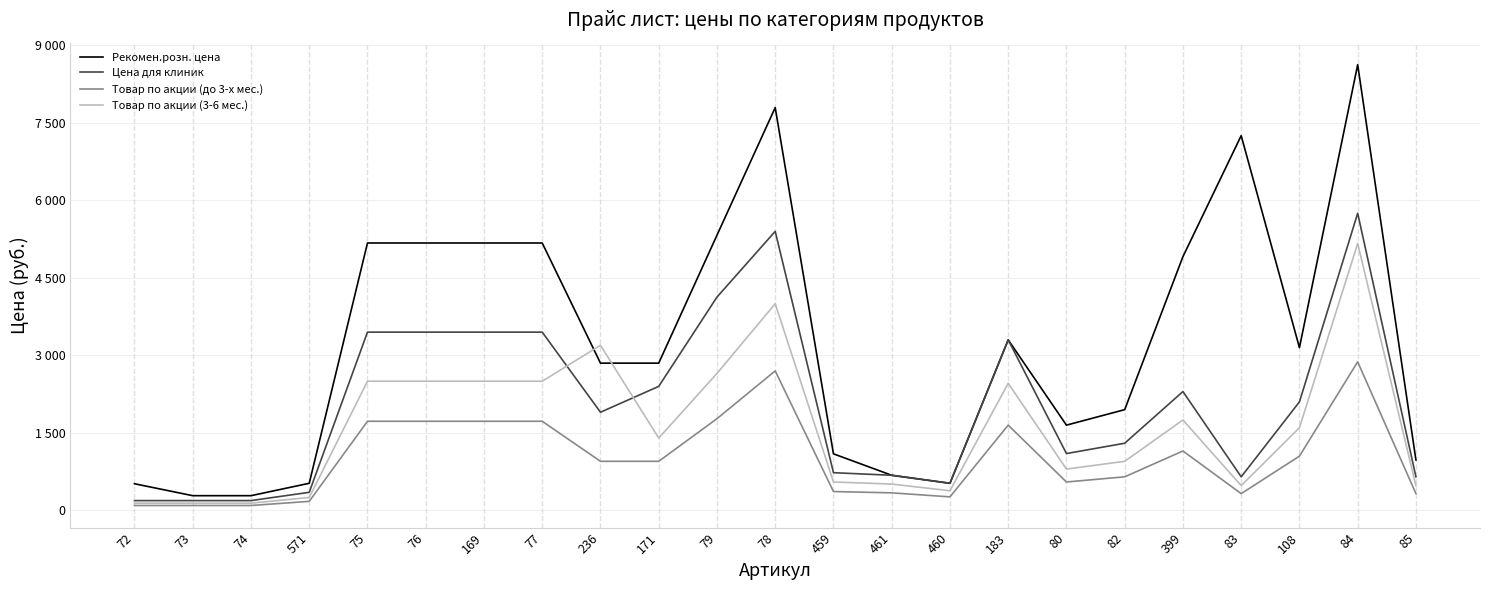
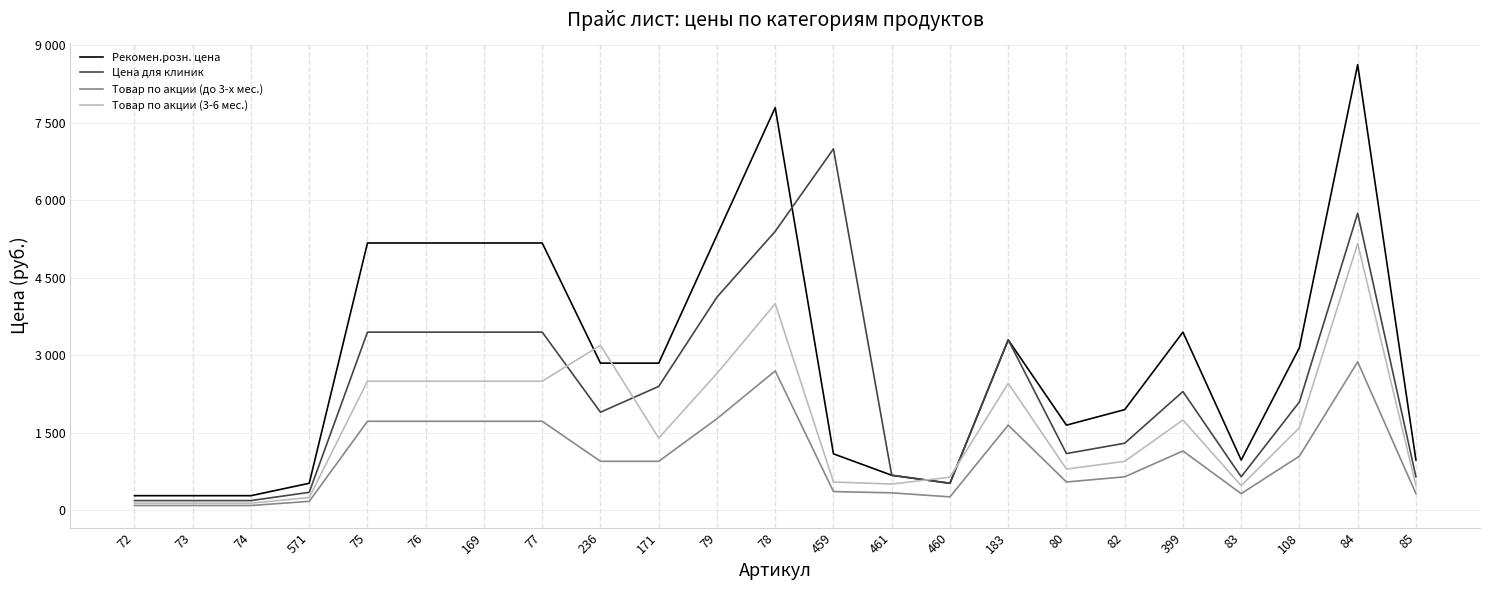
Рекомен.розн. цена, 72: 500 -> 300
Цена для клиник, 459: 700 -> 7000
Товар по акции (3-6 мес.), 460: 400 -> 600
Рекомен.розн. цена, 399: 4900 -> 3500
Рекомен.розн. цена, 83: 7300 -> 1000
